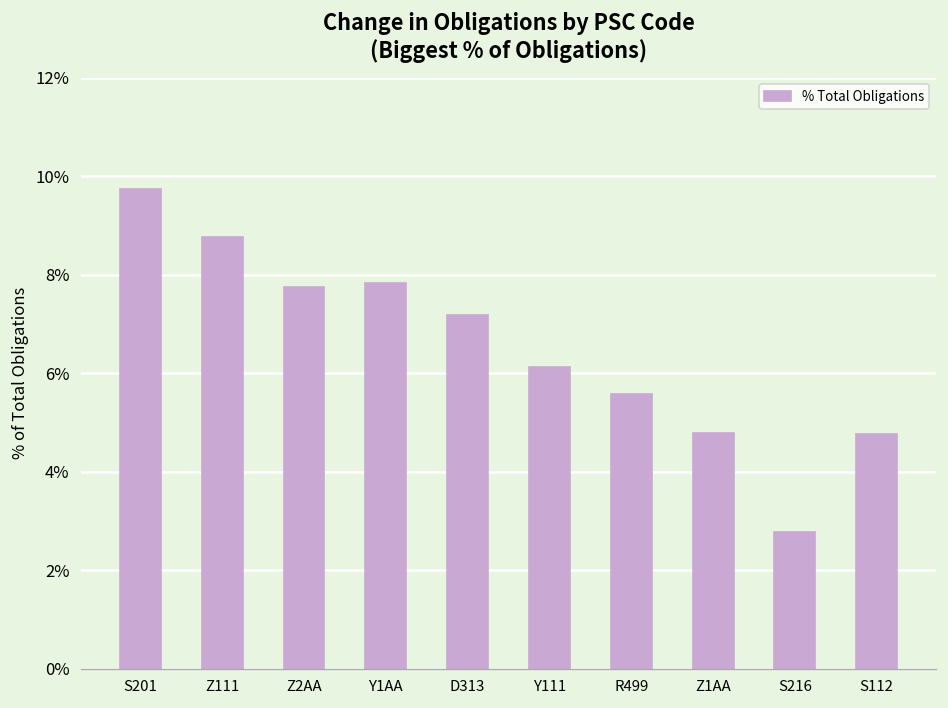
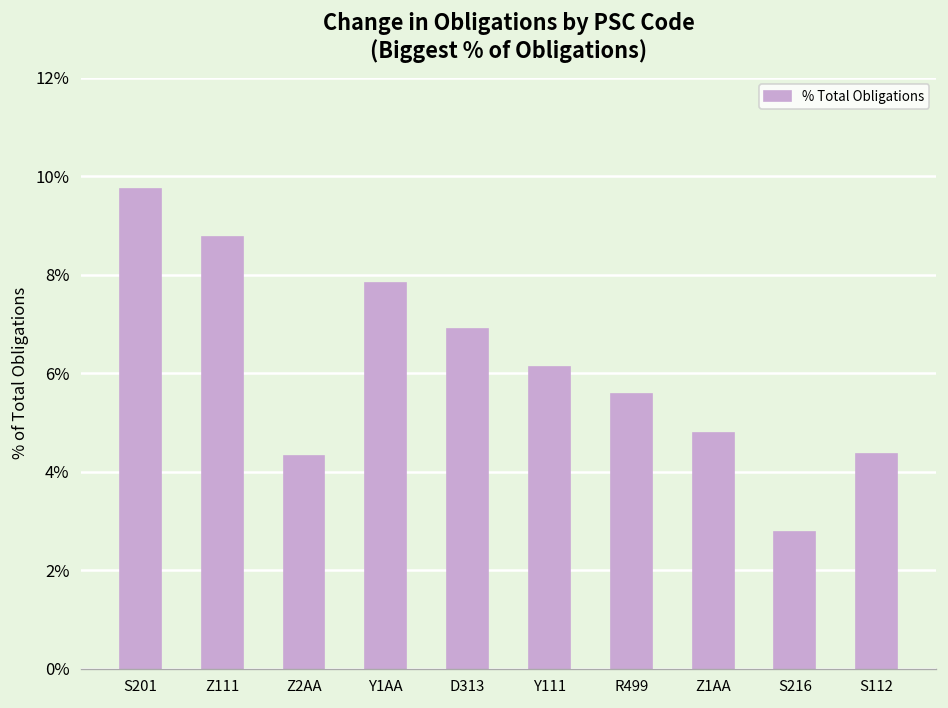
Z2AA: 7.7% -> 4.3%
D313: 7.2% -> 6.9%
S112: 4.8% -> 4.4%
